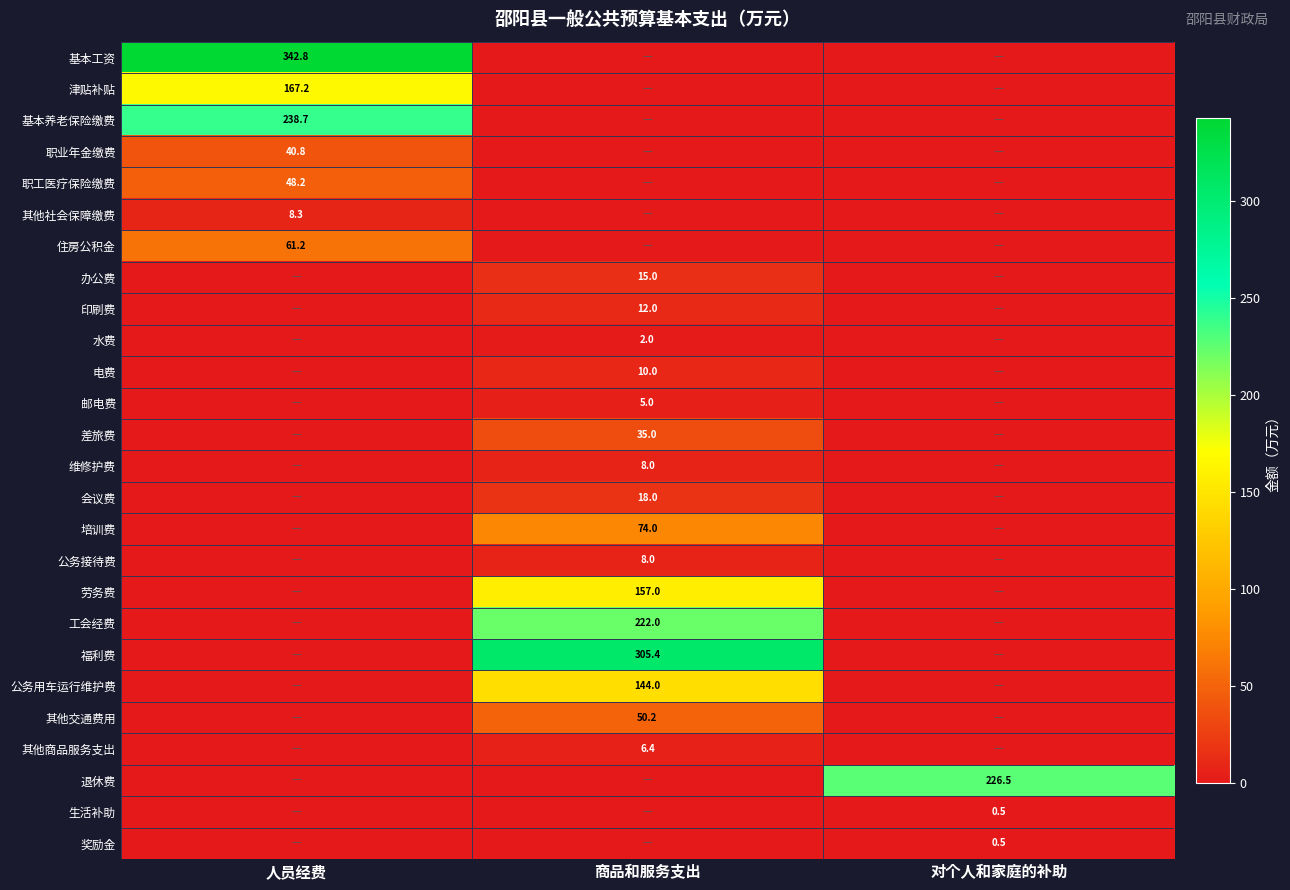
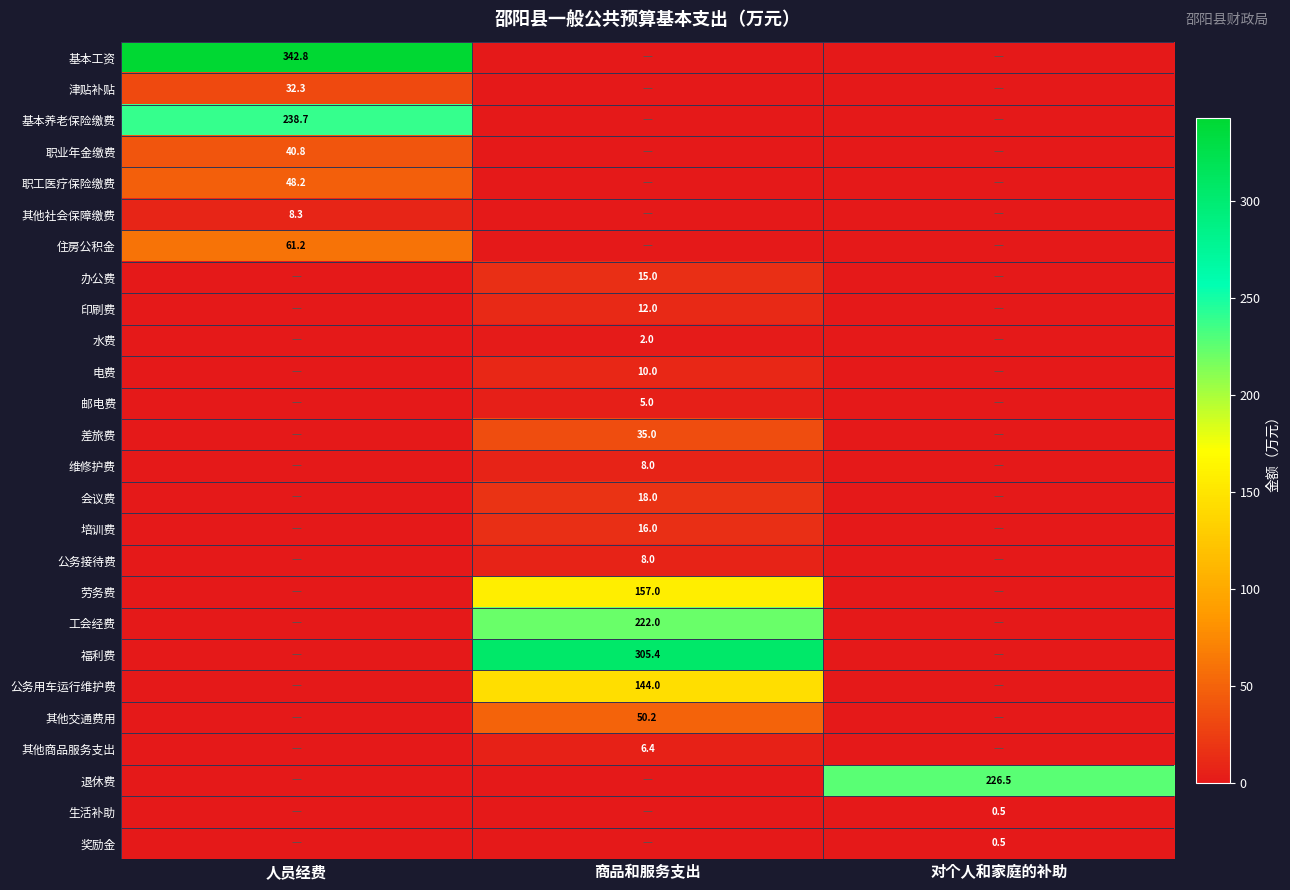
津贴补贴, 人员经费: 167.2 -> 32.3
培训费, 商品和服务支出: 74.0 -> 16.0
